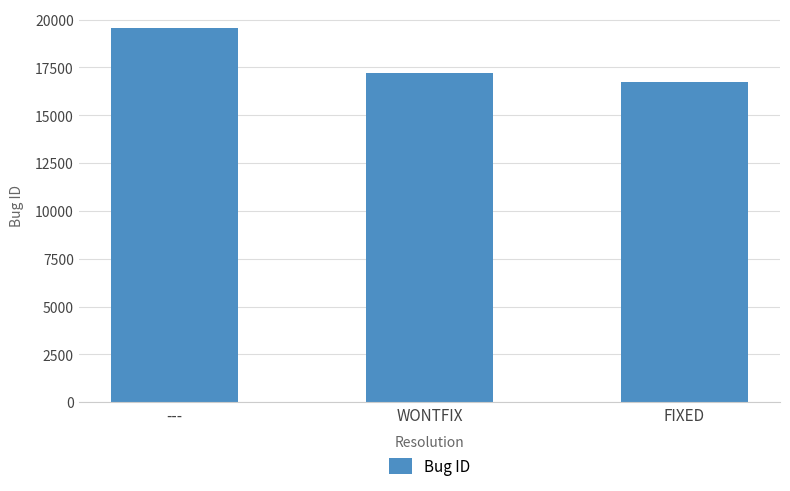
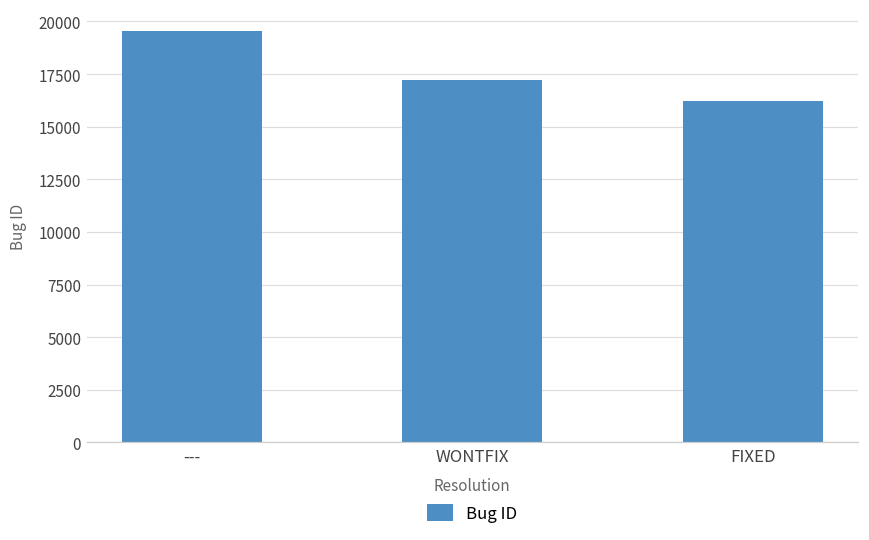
FIXED: 16800 -> 16200
